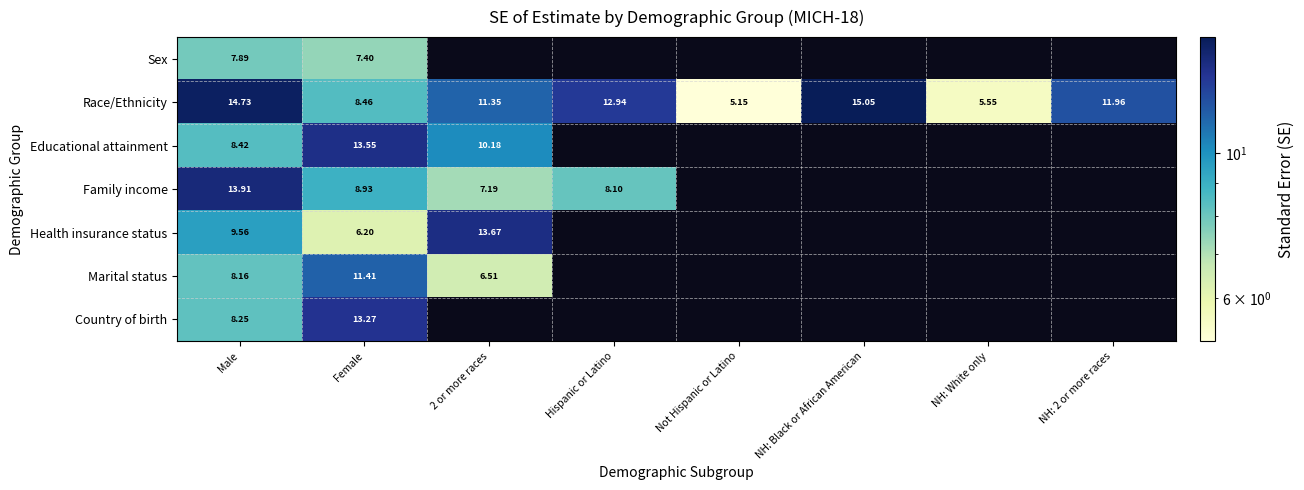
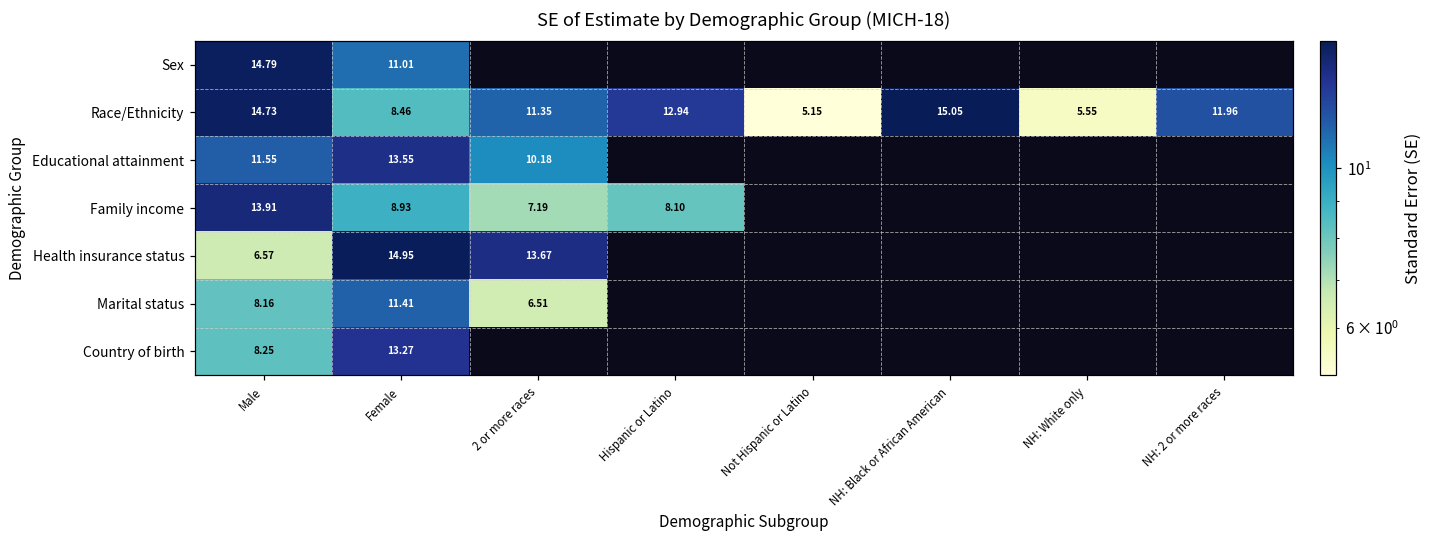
Sex, Male: 7.89 -> 14.79
Sex, Female: 7.40 -> 11.01
Educational attainment, Male: 8.42 -> 11.55
Health insurance status, Male: 9.56 -> 6.57
Health insurance status, Female: 6.20 -> 14.95
